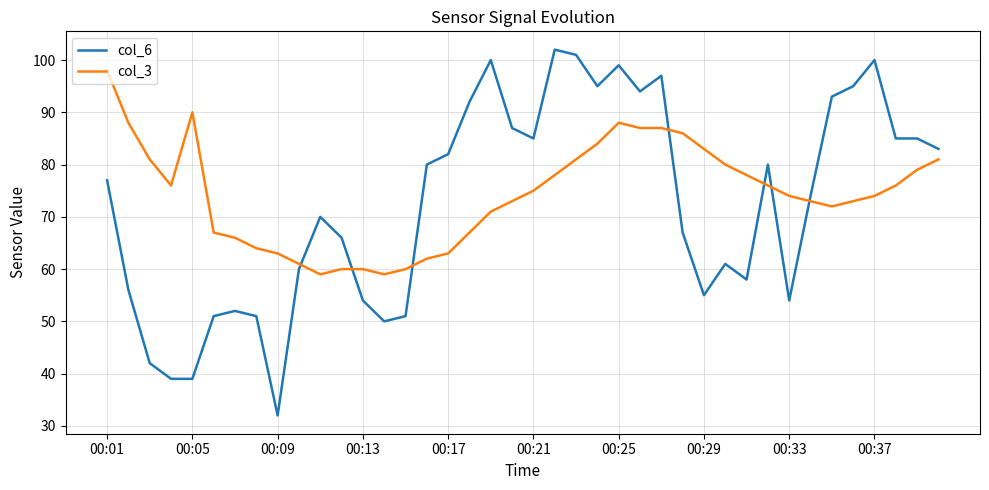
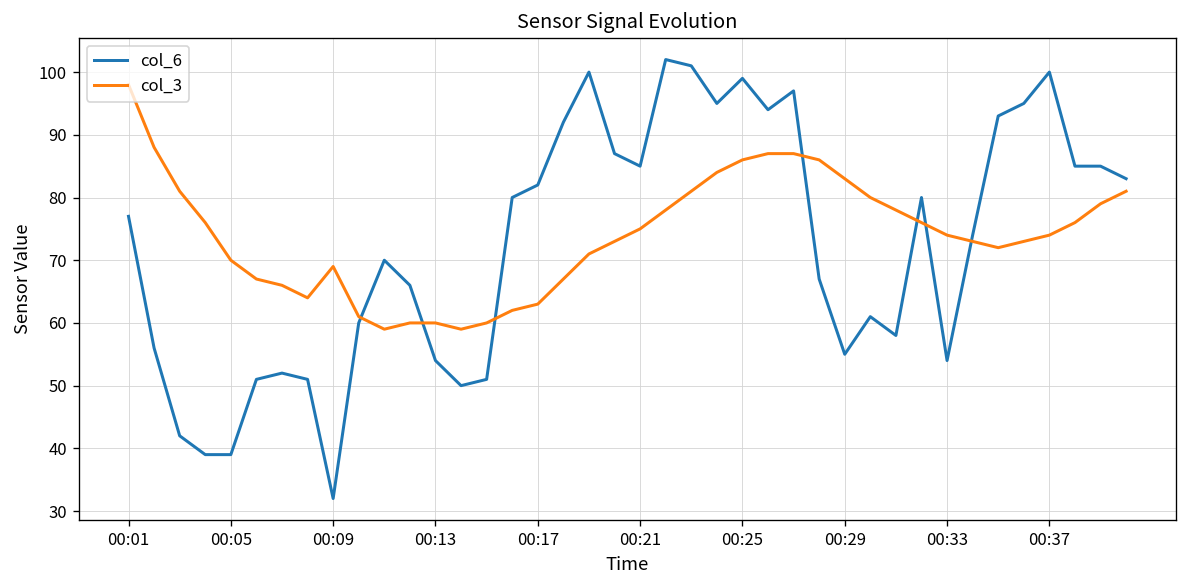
col_3, 00:05: 90 -> 70
col_3, 00:09: 63 -> 69
col_3, 00:25: 88 -> 86
